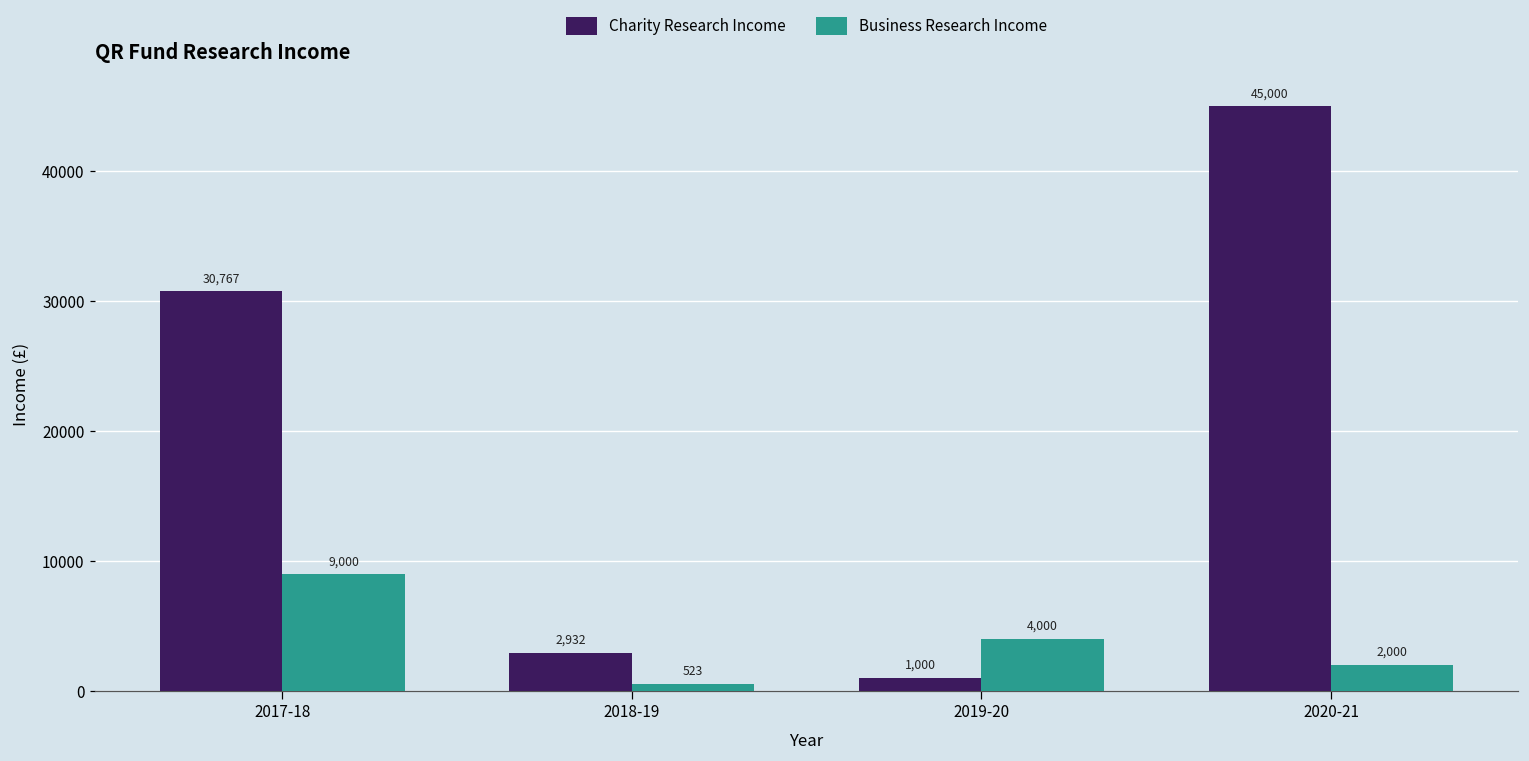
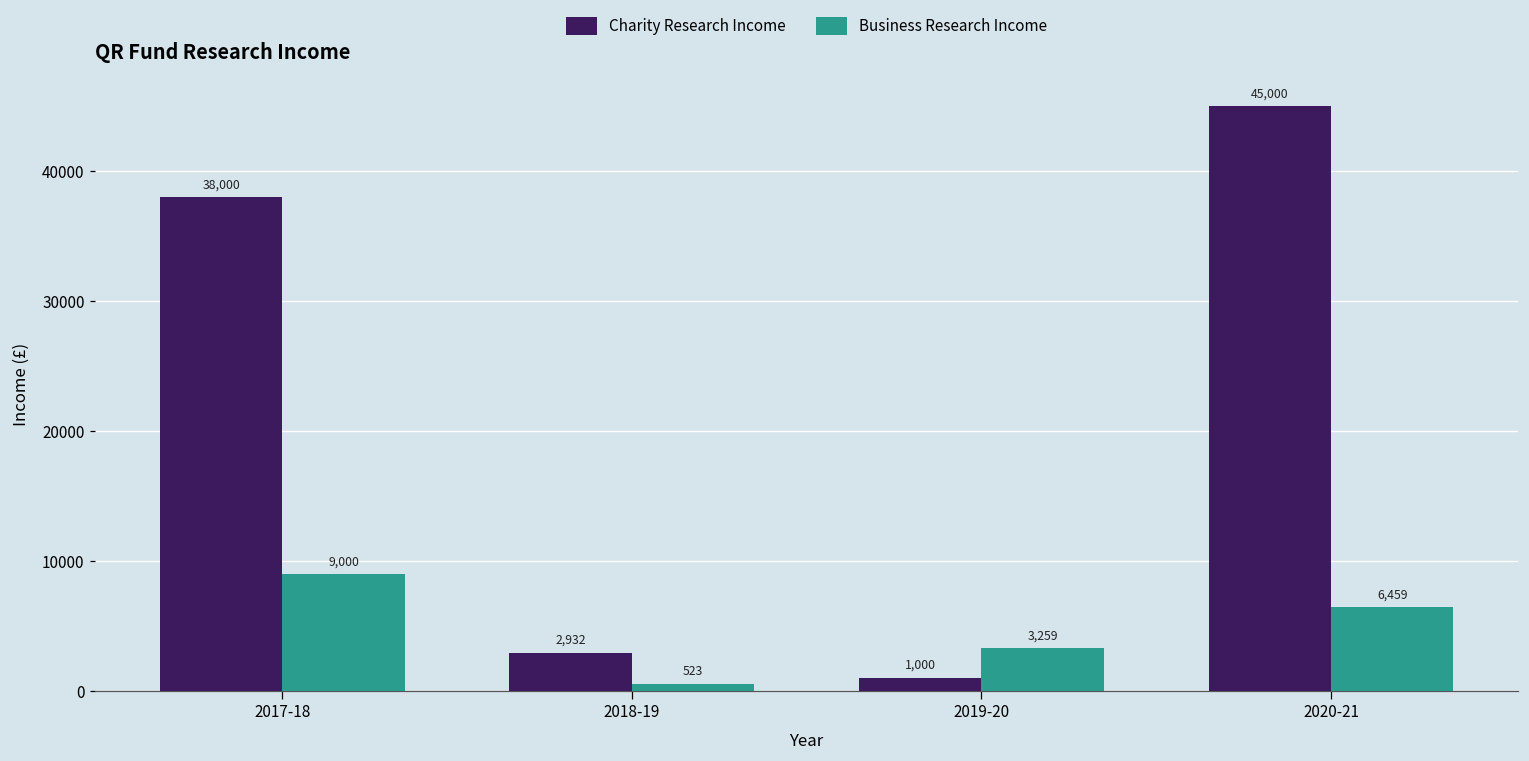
Charity Research Income, 2017-18: 30,767 -> 38,000
Business Research Income, 2019-20: 4,000 -> 3,259
Business Research Income, 2020-21: 2,000 -> 6,459
